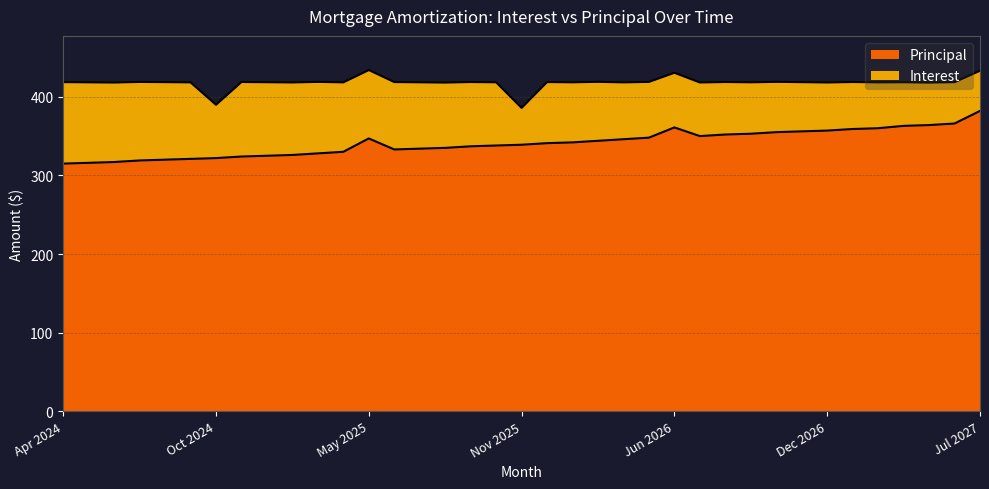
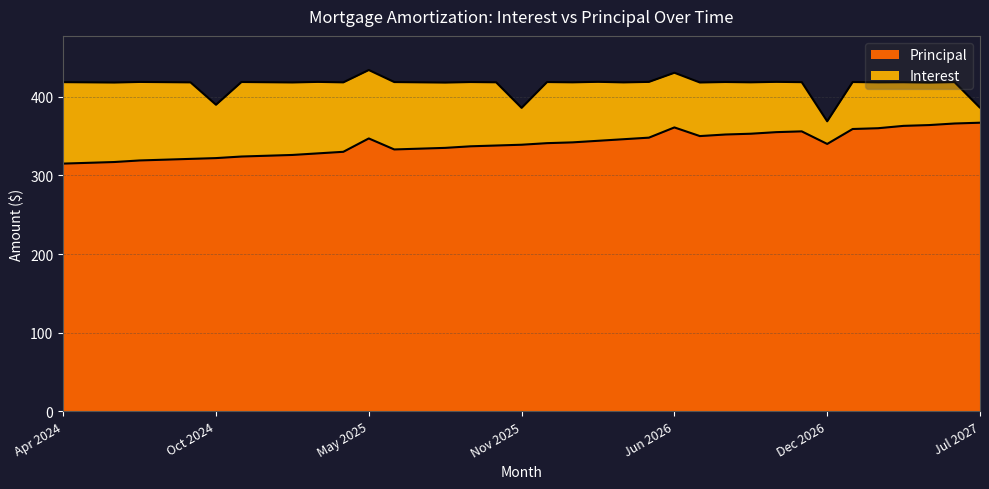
Principal, Dec 2026: 360 -> 340
Interest, Dec 2026: 60 -> 30
Principal, Jul 2027: 380 -> 370
Interest, Jul 2027: 50 -> 20
